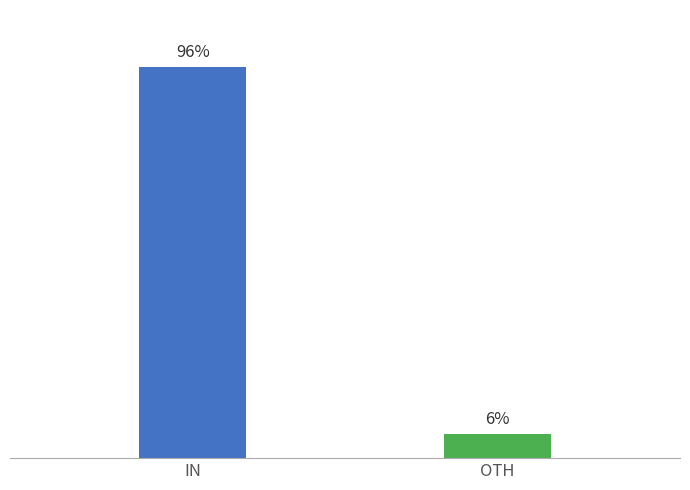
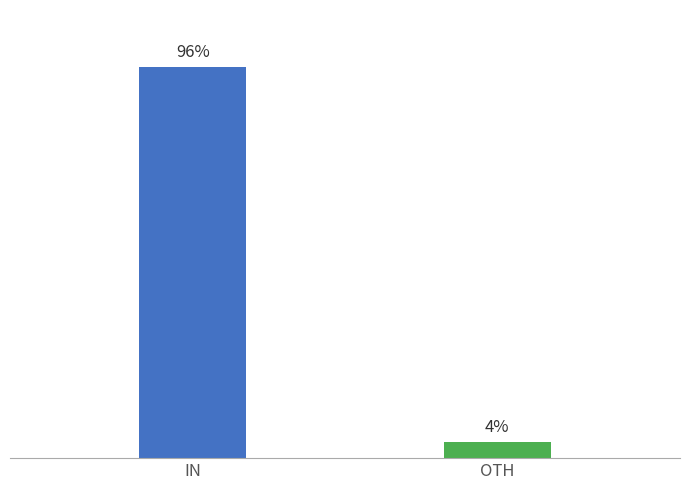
OTH: 6% -> 4%
